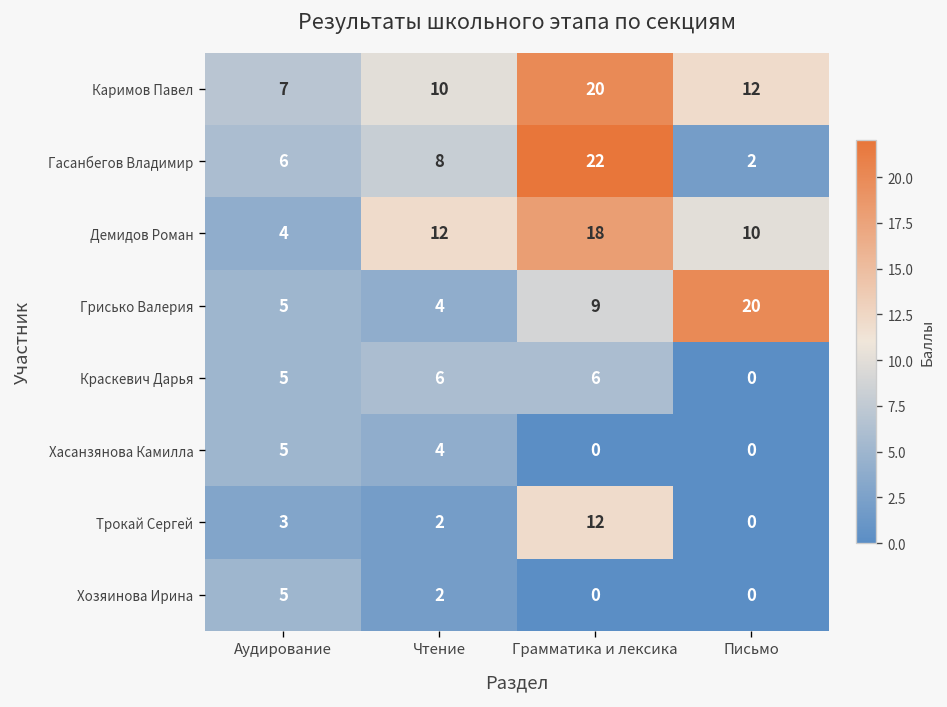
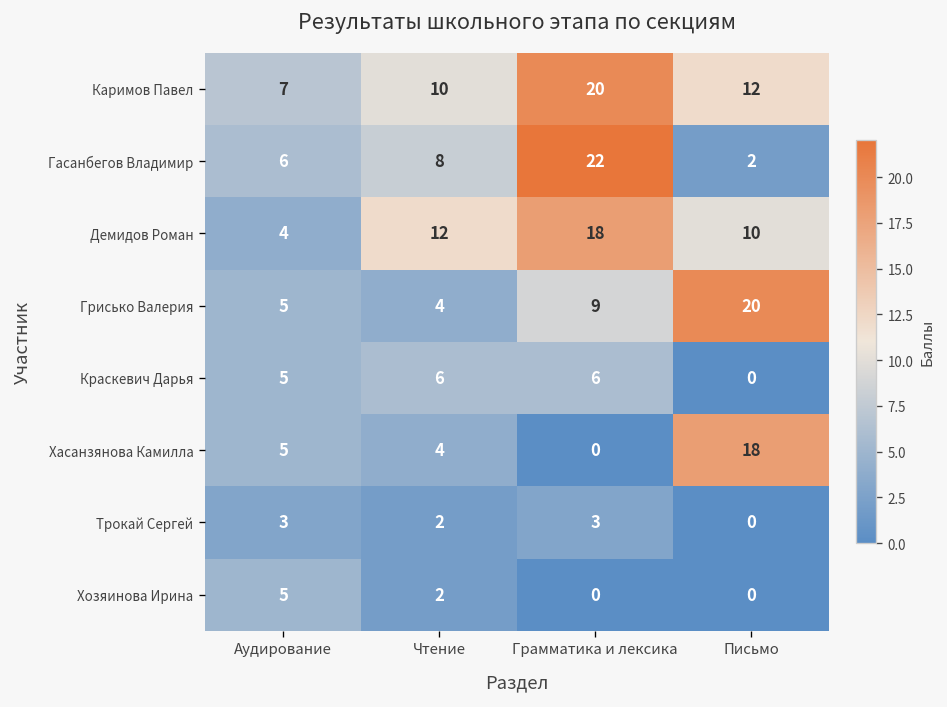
Хасанзянова Камилла, Письмо: 0 -> 18
Трокай Сергей, Грамматика и лексика: 12 -> 3
